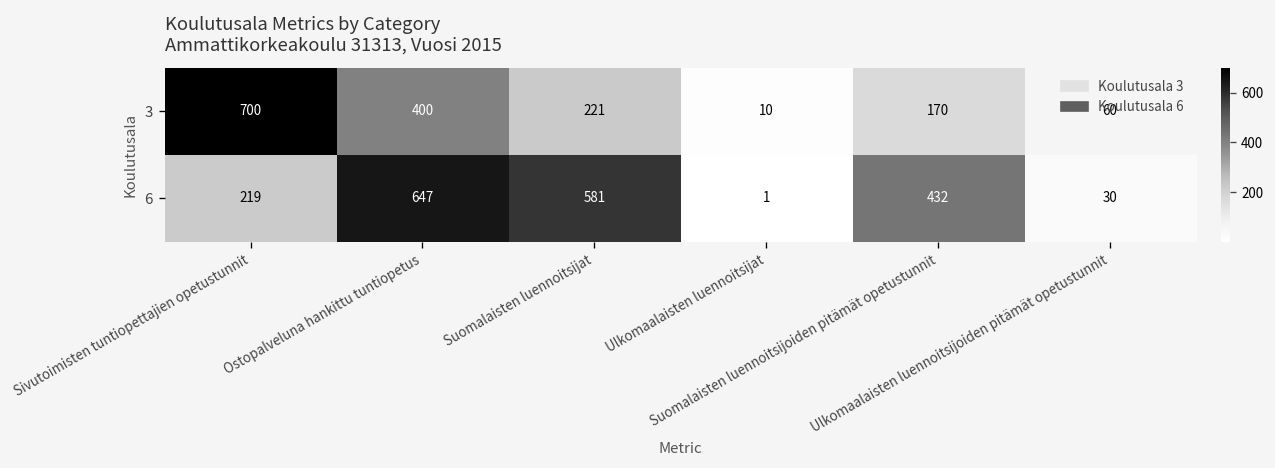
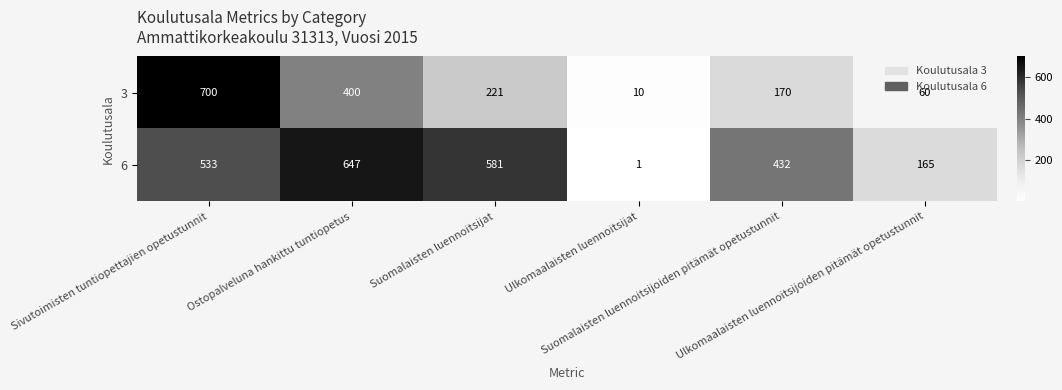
6, Sivutoimisten tuntiopettajien opetustunnit: 219 -> 533
6, Ulkomaalaisten luennoitsijoiden pitämät opetustunnit: 30 -> 165
